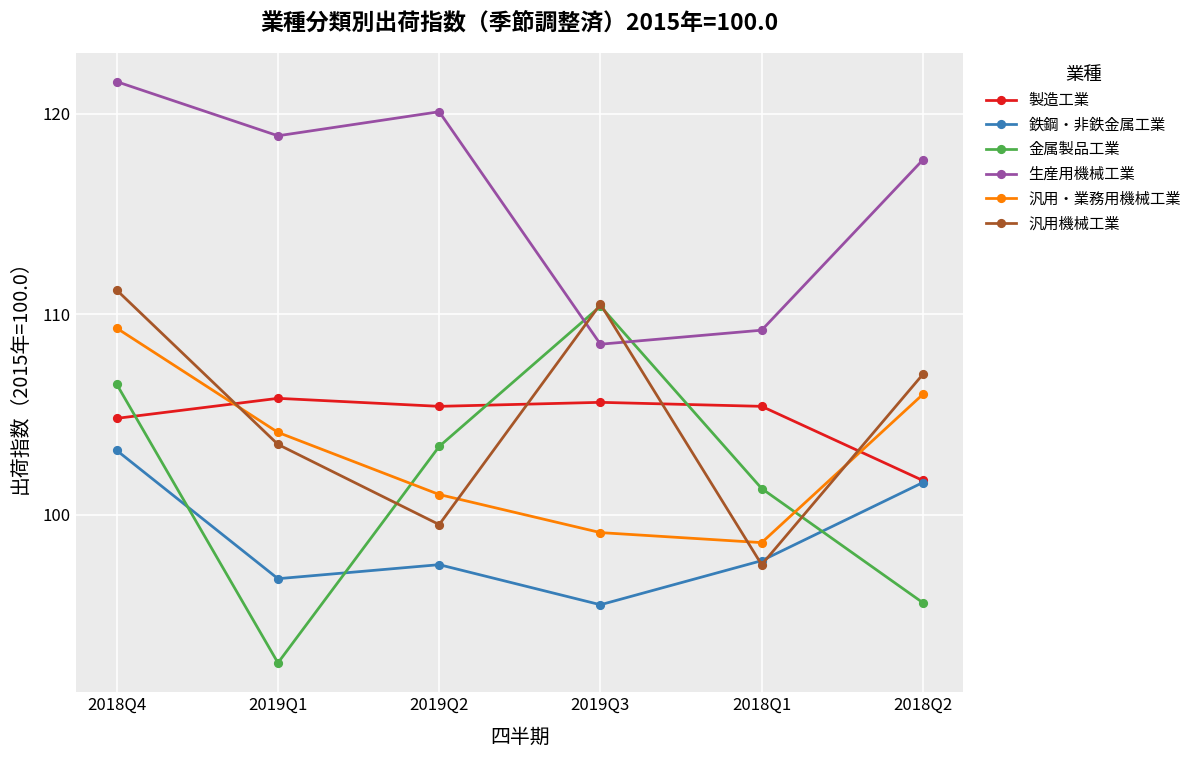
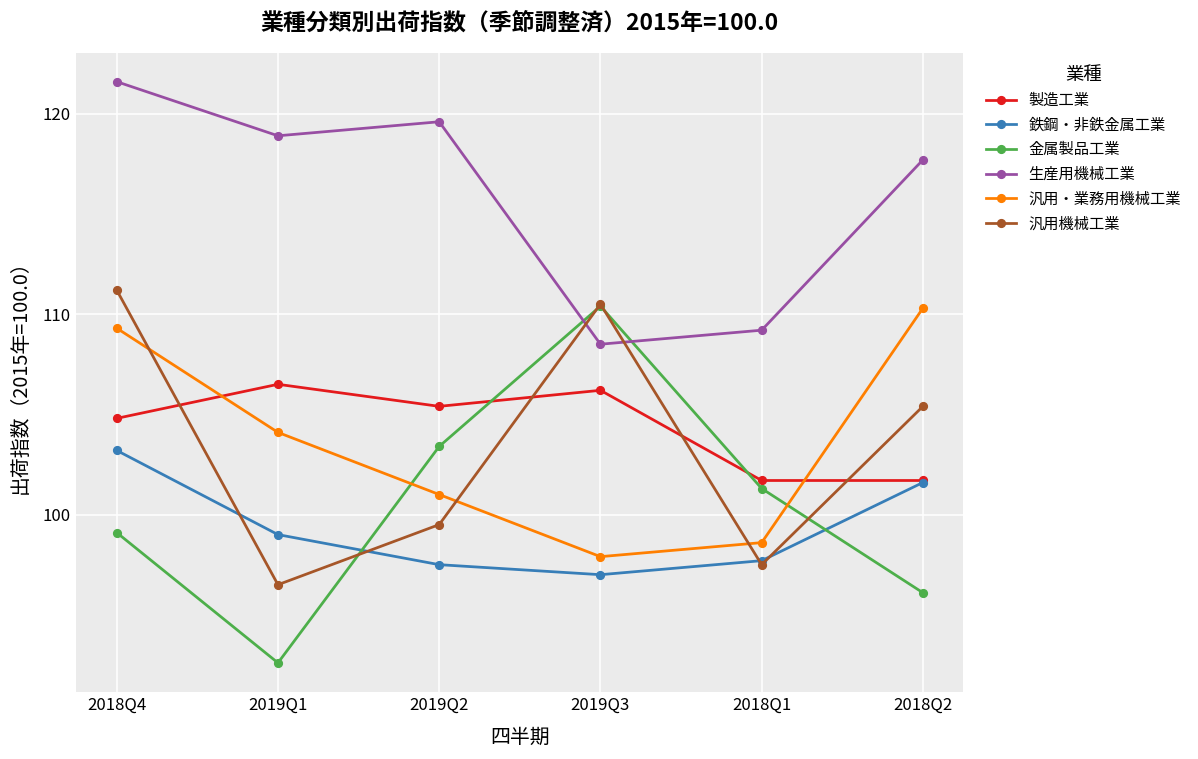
金属製品工業, 2018Q4: 106.5 -> 99.1
製造工業, 2019Q1: 105.8 -> 106.5
鉄鋼・非鉄金属工業, 2019Q1: 96.8 -> 99.0
汎用機械工業, 2019Q1: 103.5 -> 96.5
生産用機械工業, 2019Q2: 120.1 -> 119.6
製造工業, 2019Q3: 105.6 -> 106.2
鉄鋼・非鉄金属工業, 2019Q3: 95.5 -> 97.0
汎用・業務用機械工業, 2019Q3: 99.1 -> 97.9
製造工業, 2018Q1: 105.4 -> 101.7
金属製品工業, 2018Q2: 95.6 -> 96.1
汎用・業務用機械工業, 2018Q2: 106.0 -> 110.3
汎用機械工業, 2018Q2: 107.0 -> 105.4
